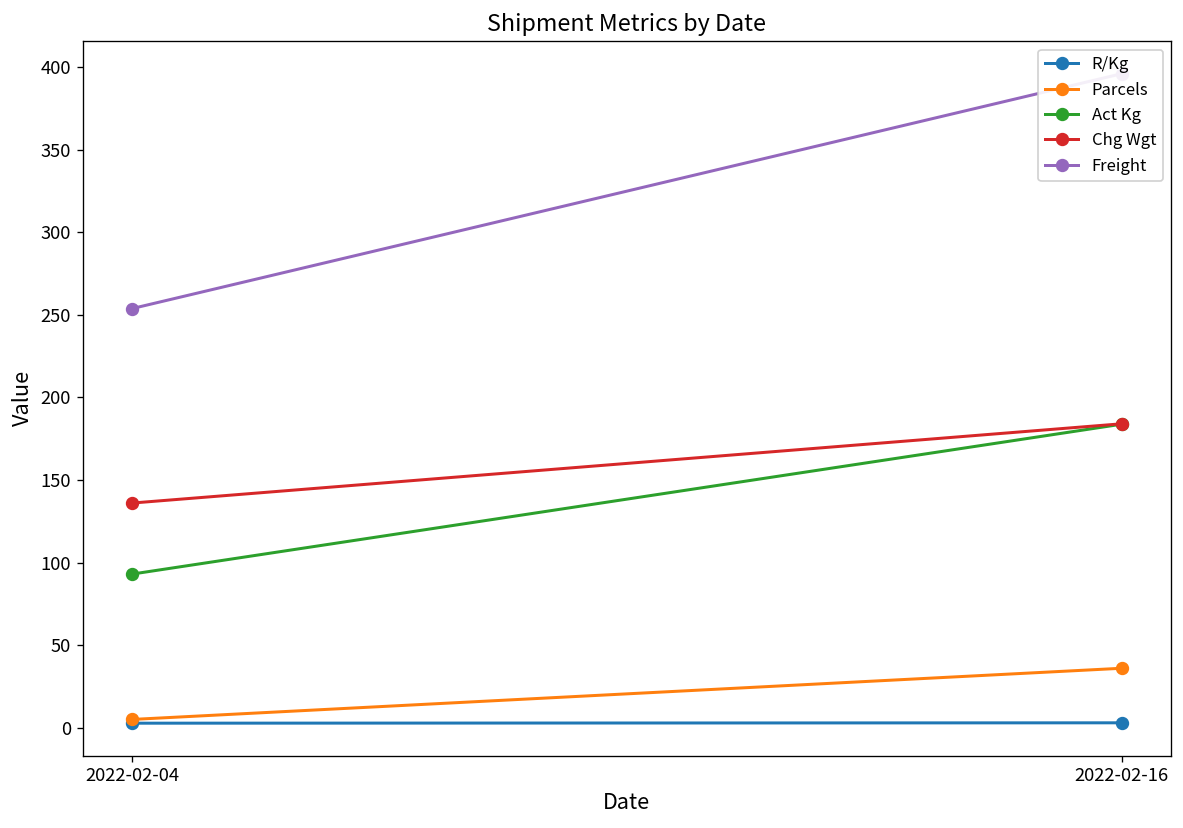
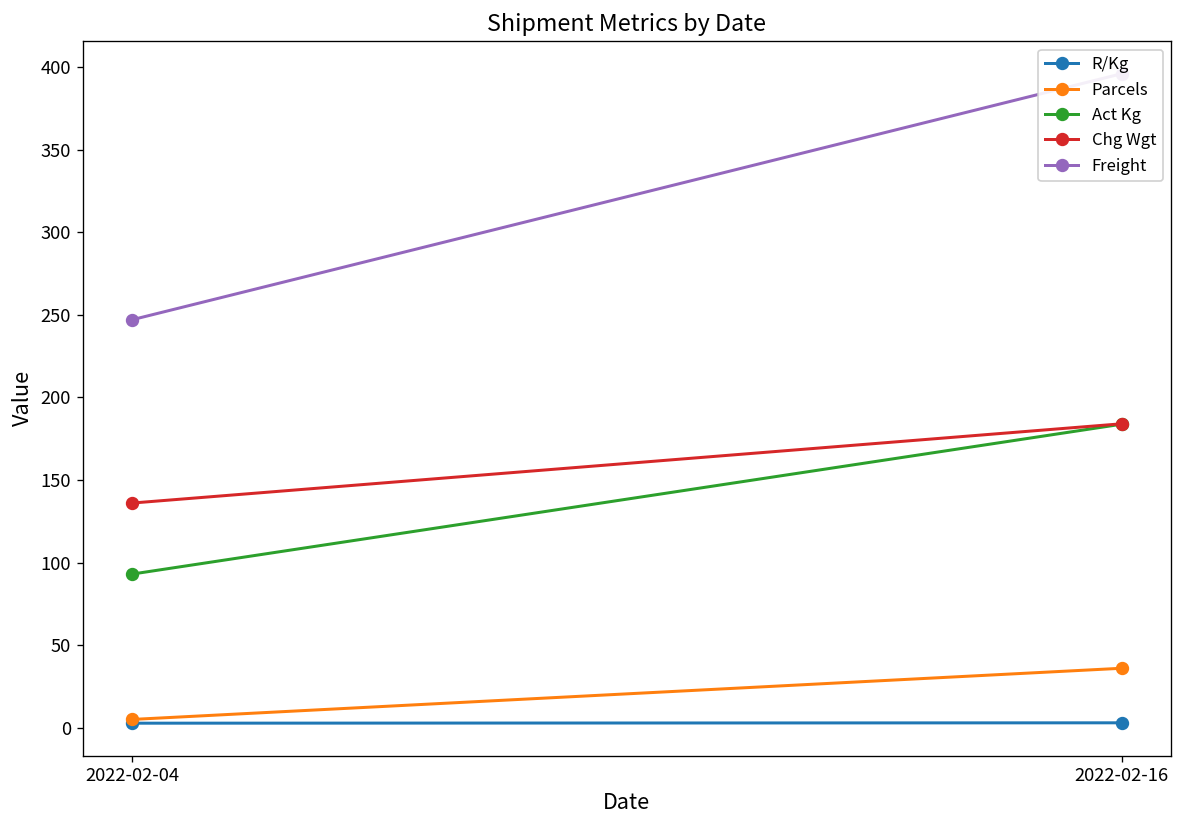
Freight, 2022-02-04: 254 -> 247
